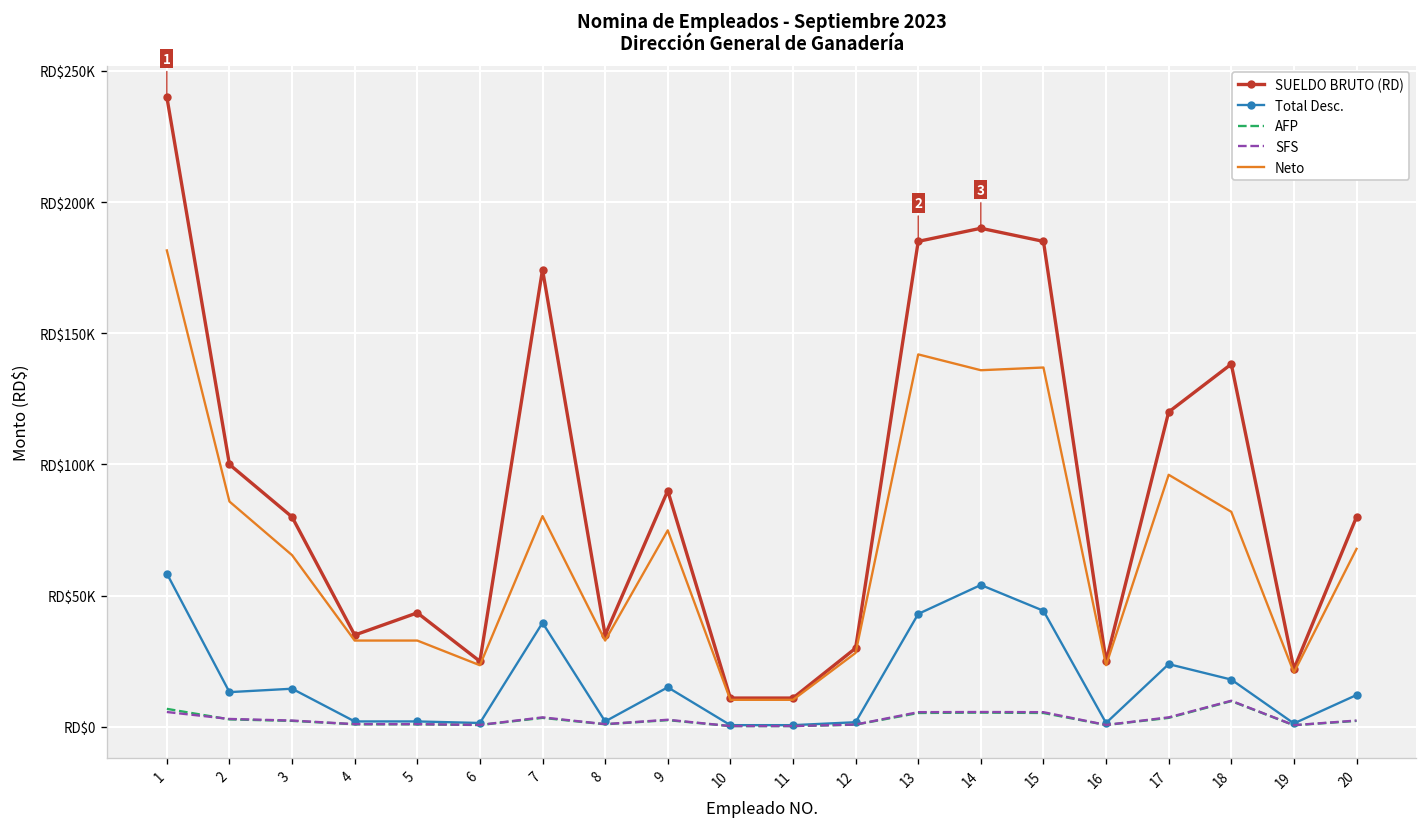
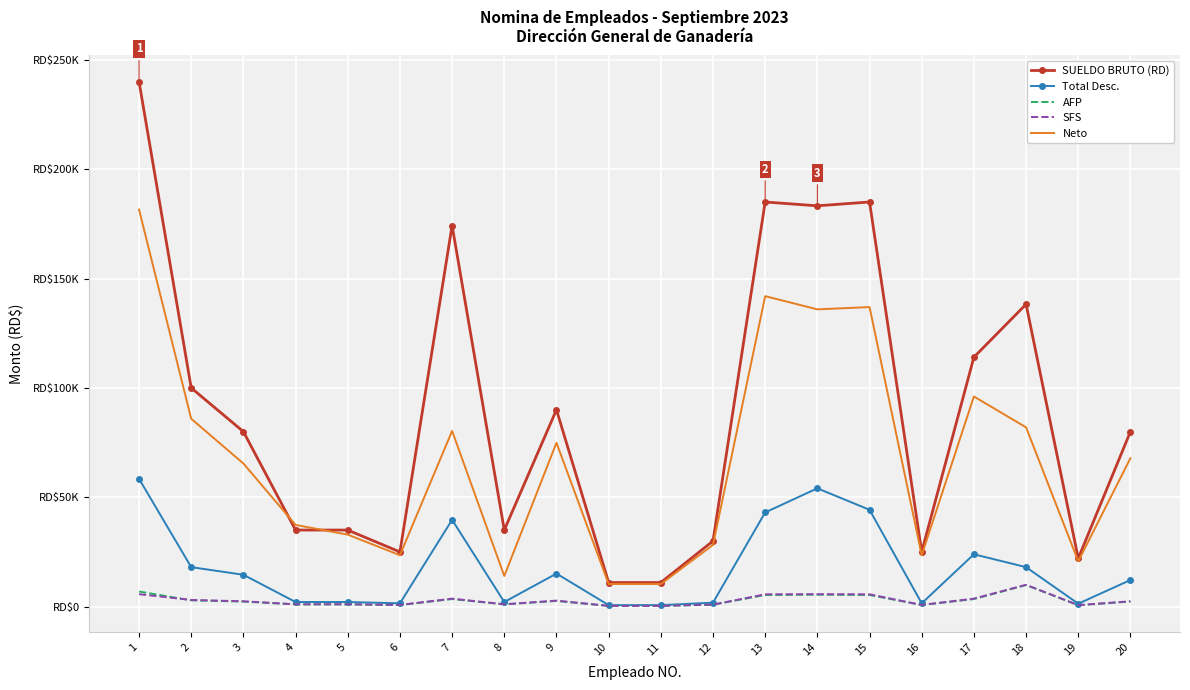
Total Desc., 2: RD$13000 -> RD$18000
Neto, 4: RD$33000 -> RD$37000
SUELDO BRUTO (RD), 5: RD$43000 -> RD$35000
Neto, 8: RD$33000 -> RD$14000
SUELDO BRUTO (RD), 14: RD$190000 -> RD$183000
SUELDO BRUTO (RD), 17: RD$120000 -> RD$114000
